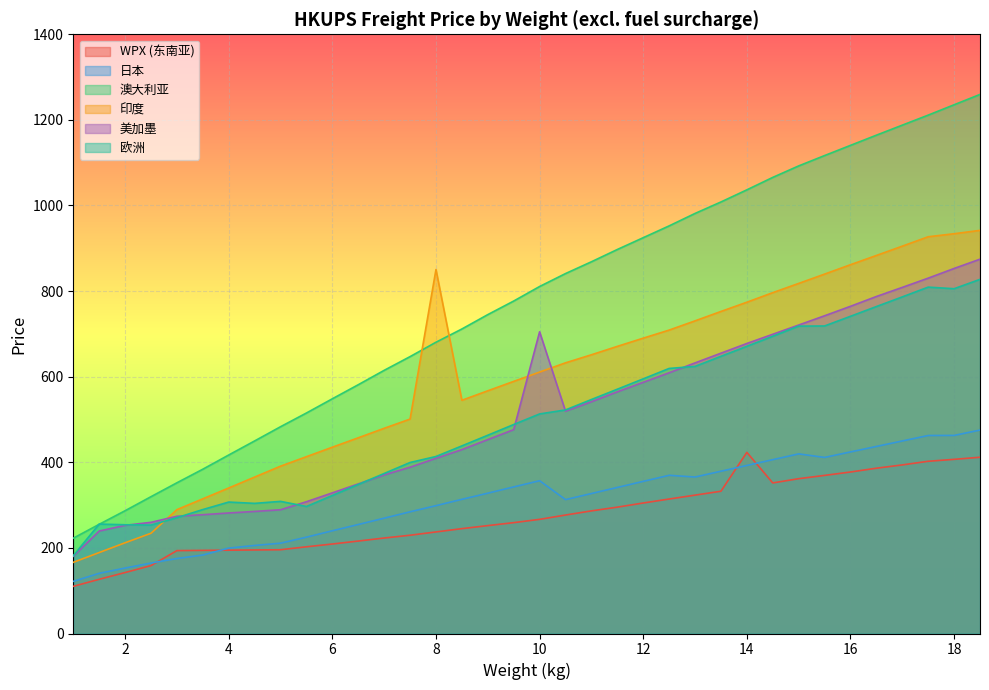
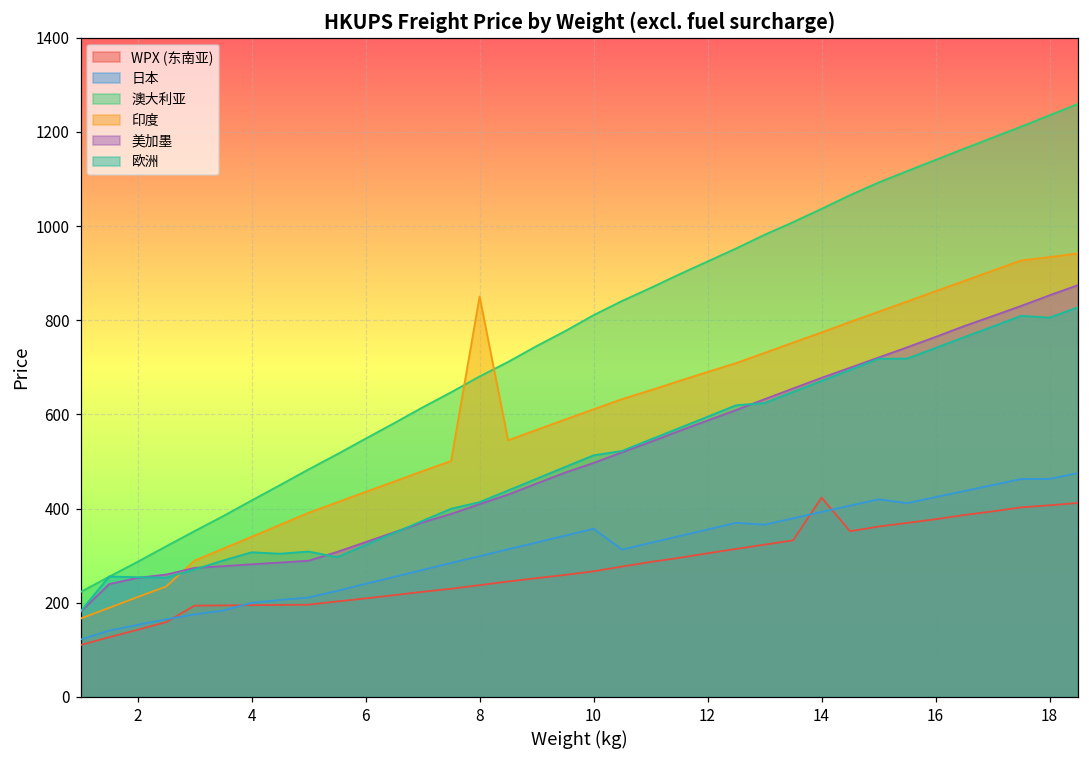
美加墨, 10: 700 -> 500
